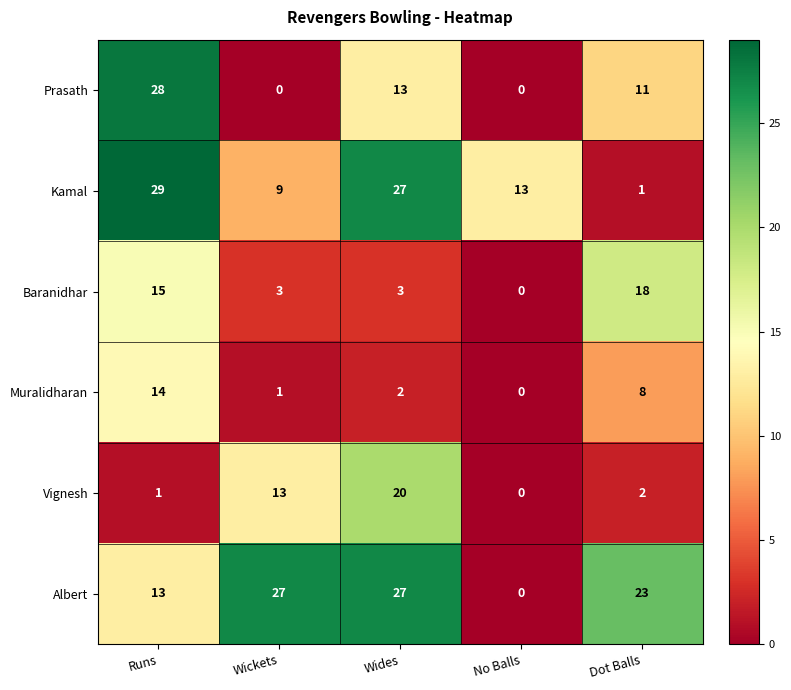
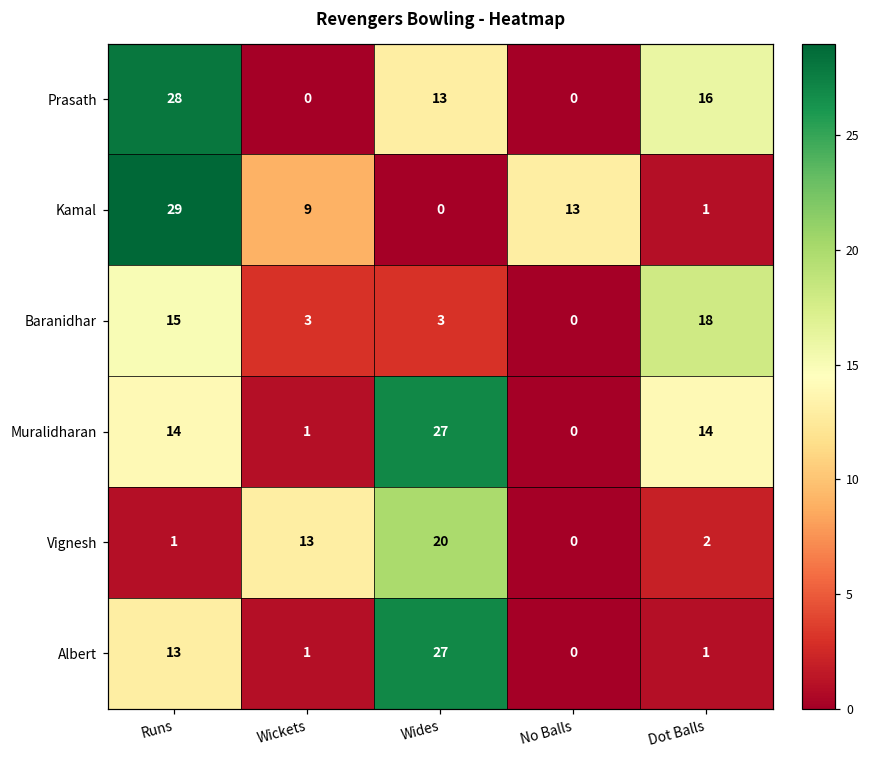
Prasath, Dot Balls: 11 -> 16
Kamal, Wides: 27 -> 0
Muralidharan, Wides: 2 -> 27
Muralidharan, Dot Balls: 8 -> 14
Albert, Wickets: 27 -> 1
Albert, Dot Balls: 23 -> 1
